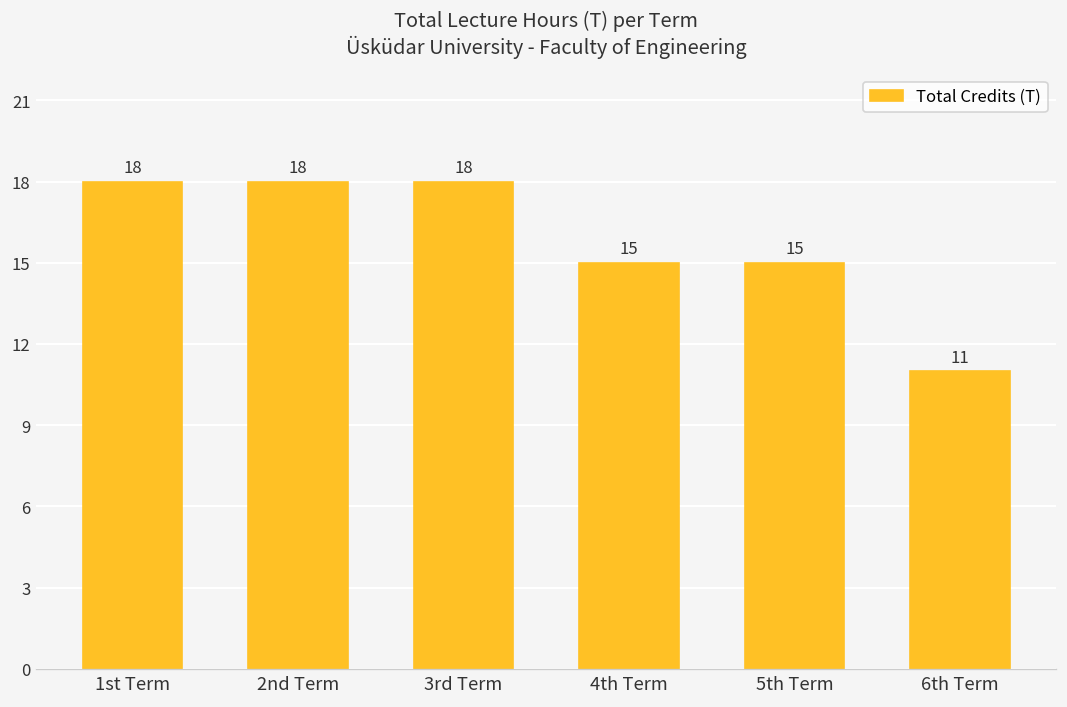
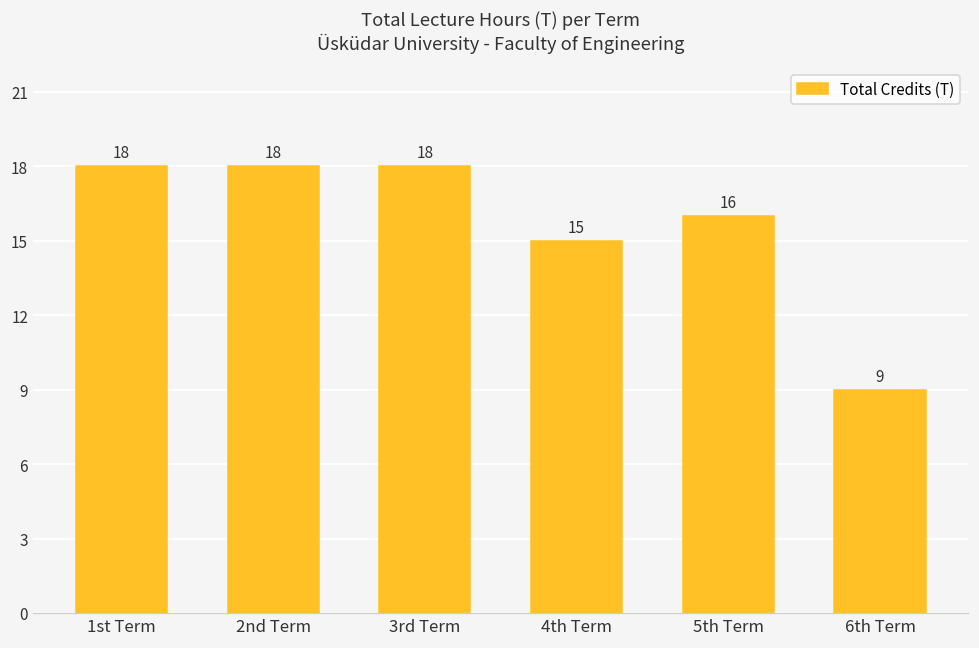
5th Term: 15 -> 16
6th Term: 11 -> 9
